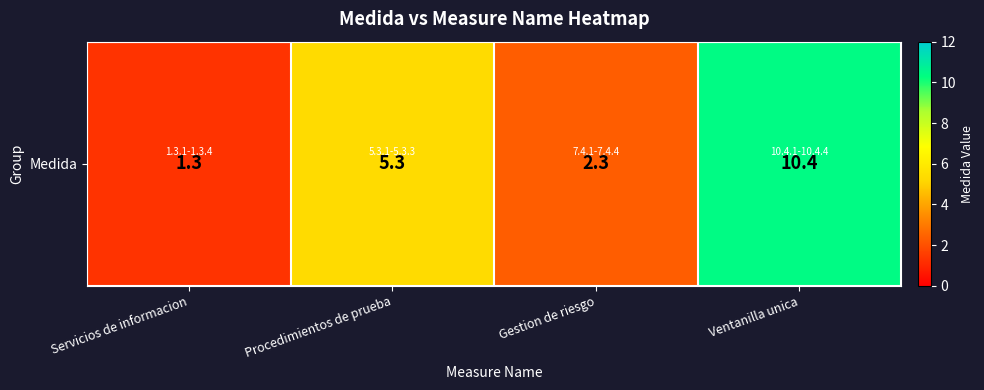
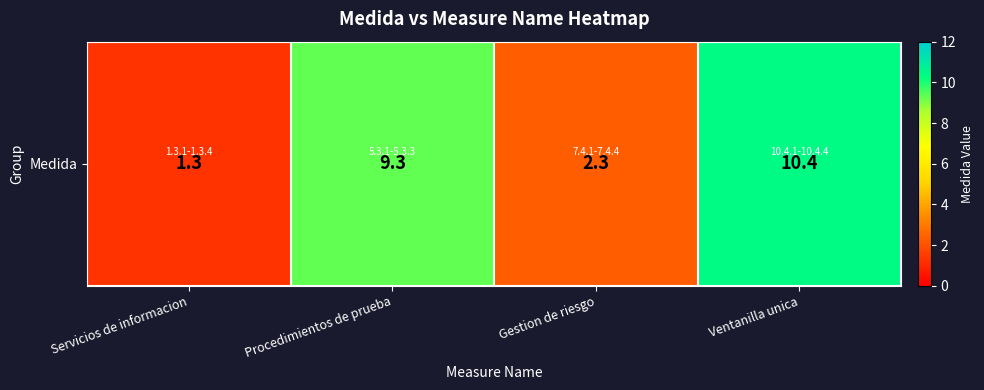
Medida, Procedimientos de prueba: 5.3 -> 9.3
